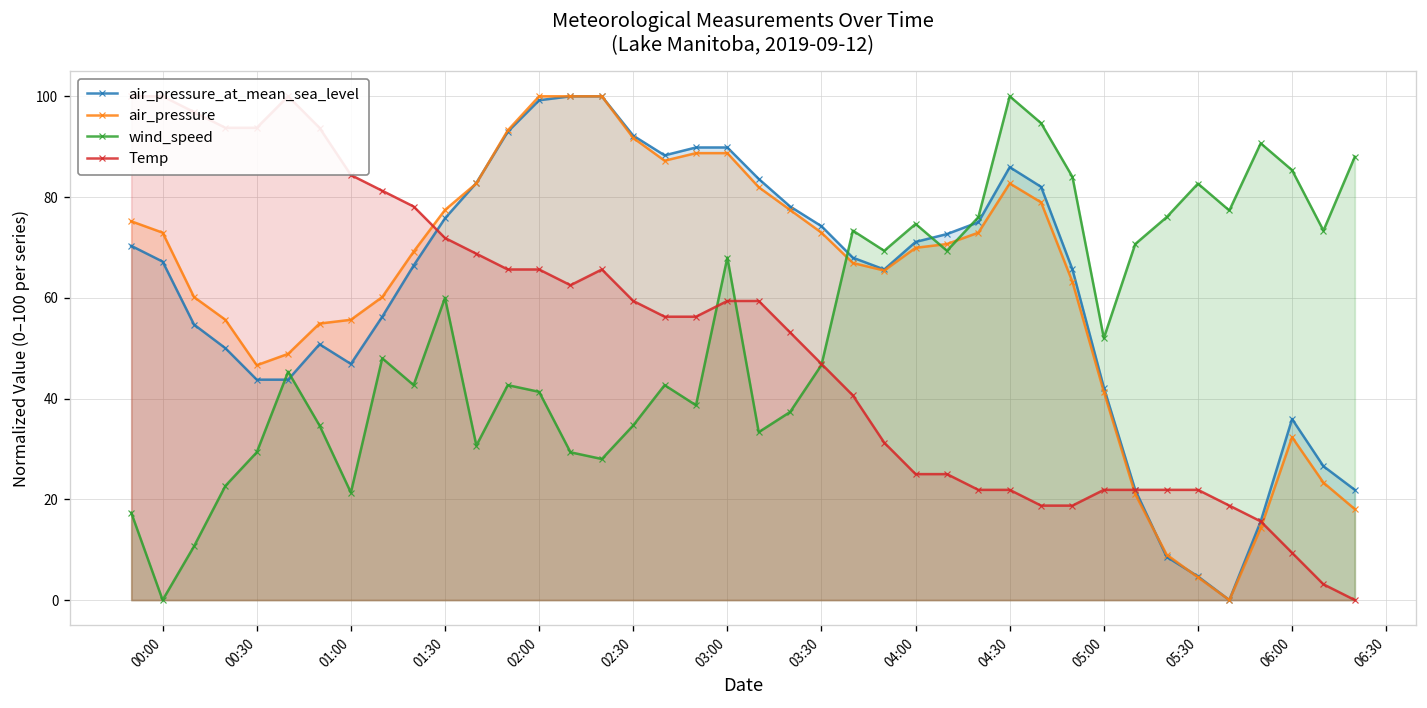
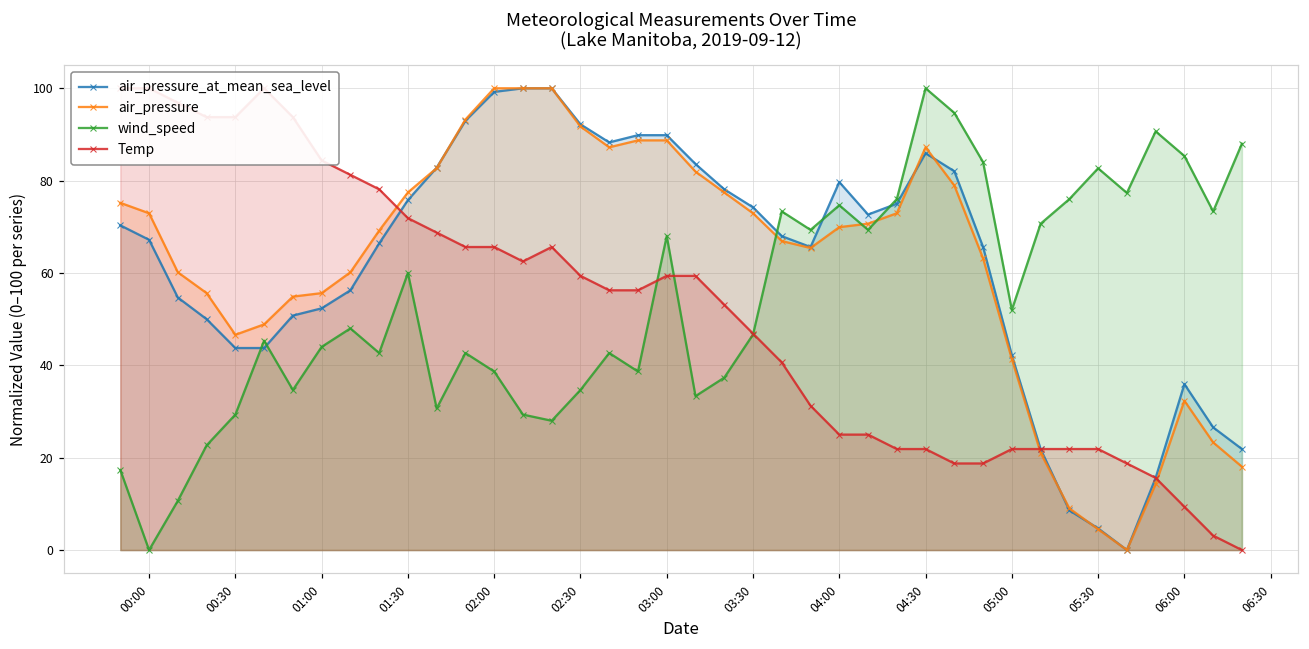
air_pressure_at_mean_sea_level, 01:00: 47 -> 52
wind_speed, 01:00: 21 -> 44
wind_speed, 02:00: 41 -> 39
air_pressure_at_mean_sea_level, 04:00: 71 -> 80
air_pressure, 04:30: 83 -> 87
